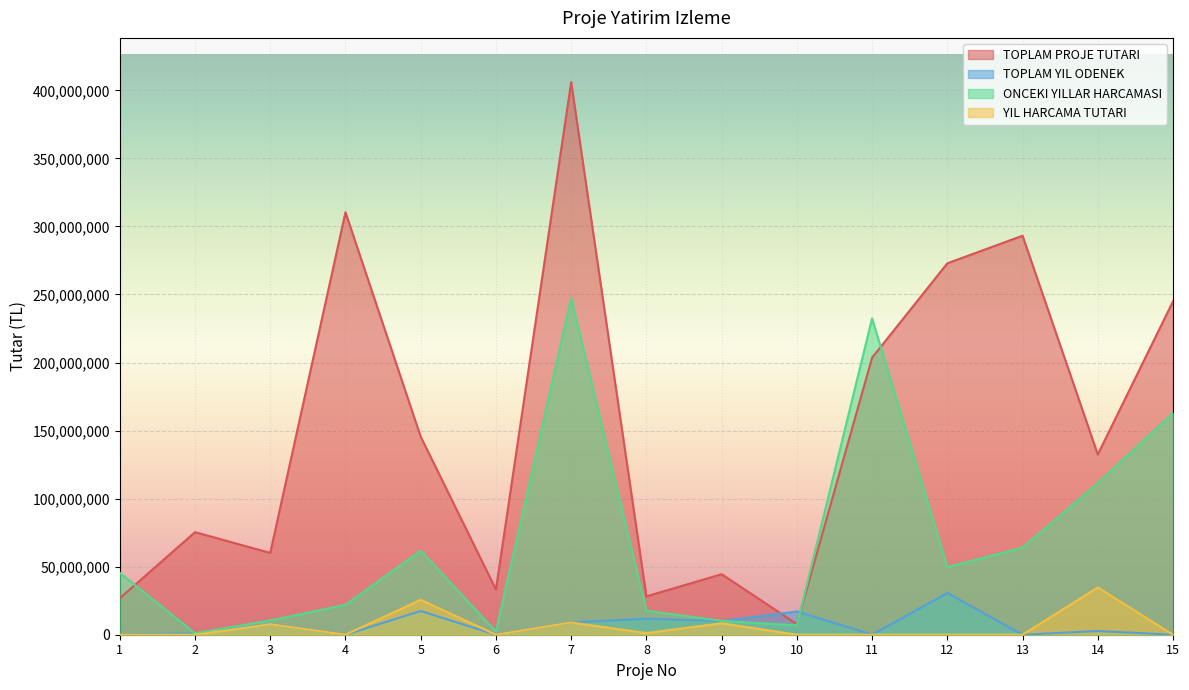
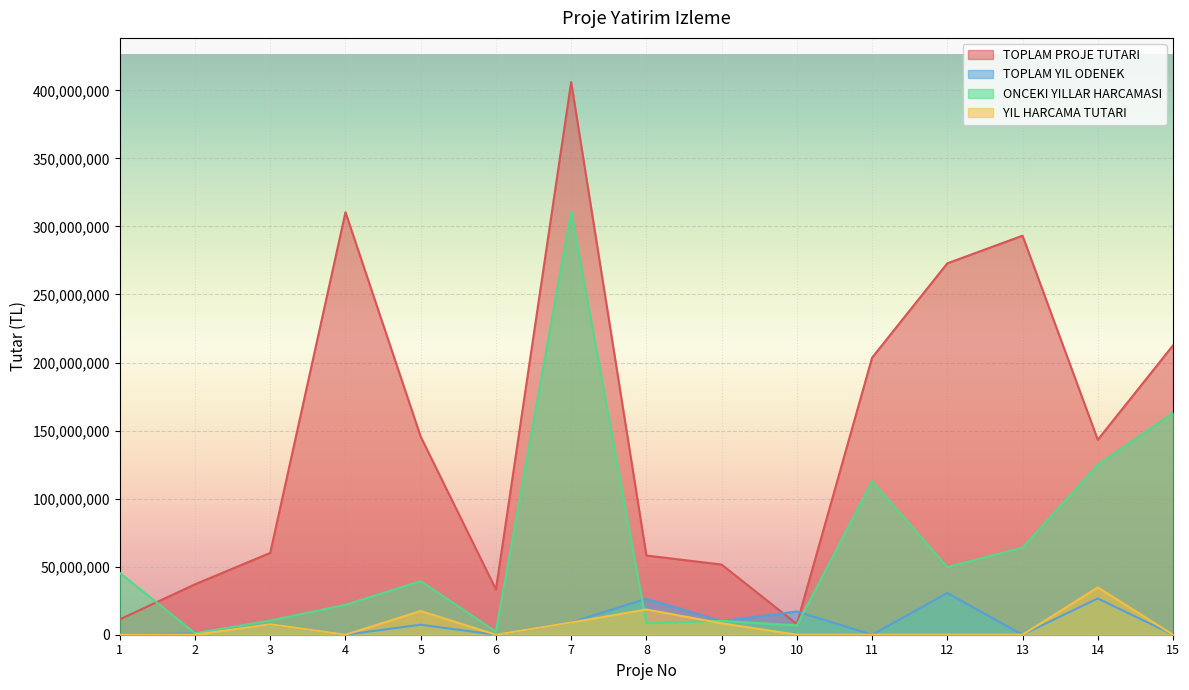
TOPLAM PROJE TUTARI, 1: 27,000,000 -> 11,000,000
TOPLAM PROJE TUTARI, 2: 75,000,000 -> 37,000,000
TOPLAM YIL ODENEK, 5: 17,000,000 -> 7,000,000
ONCEKI YILLAR HARCAMASI, 5: 62,000,000 -> 39,000,000
YIL HARCAMA TUTARI, 5: 26,000,000 -> 17,000,000
ONCEKI YILLAR HARCAMASI, 7: 247,000,000 -> 311,000,000
TOPLAM PROJE TUTARI, 8: 28,000,000 -> 58,000,000
TOPLAM YIL ODENEK, 8: 12,000,000 -> 26,000,000
ONCEKI YILLAR HARCAMASI, 8: 18,000,000 -> 8,000,000
YIL HARCAMA TUTARI, 8: 1,000,000 -> 19,000,000
TOPLAM PROJE TUTARI, 9: 44,000,000 -> 52,000,000
ONCEKI YILLAR HARCAMASI, 11: 232,000,000 -> 113,000,000
TOPLAM PROJE TUTARI, 14: 132,000,000 -> 143,000,000
TOPLAM YIL ODENEK, 14: 3,000,000 -> 27,000,000
ONCEKI YILLAR HARCAMASI, 14: 111,000,000 -> 125,000,000
TOPLAM PROJE TUTARI, 15: 245,000,000 -> 213,000,000
